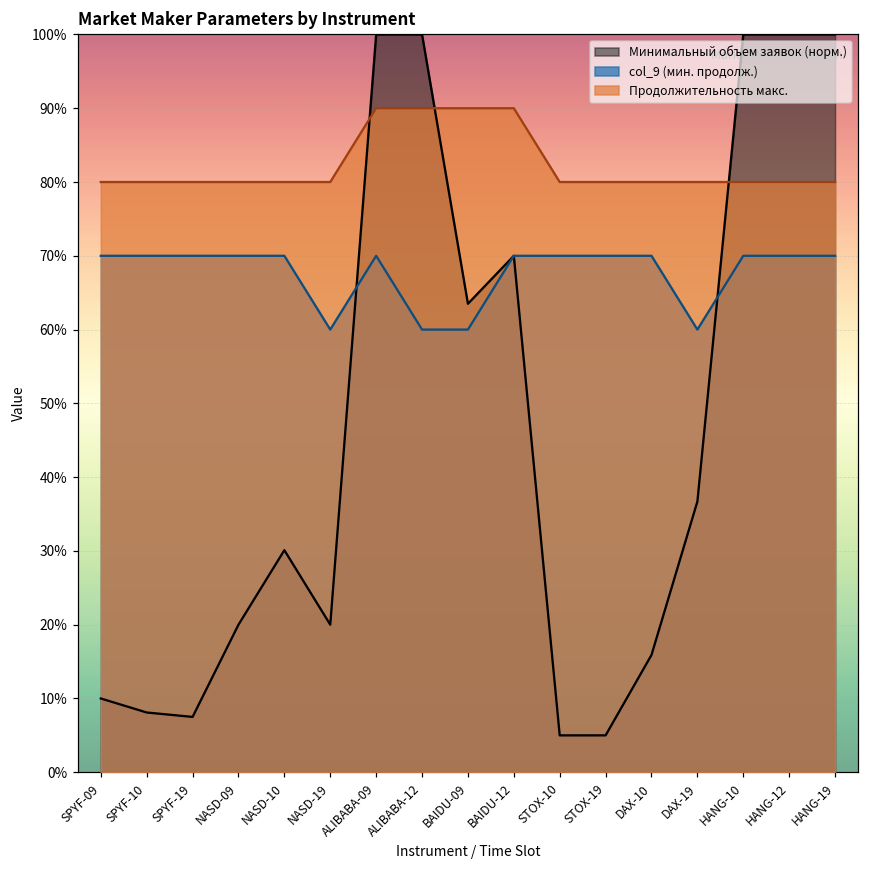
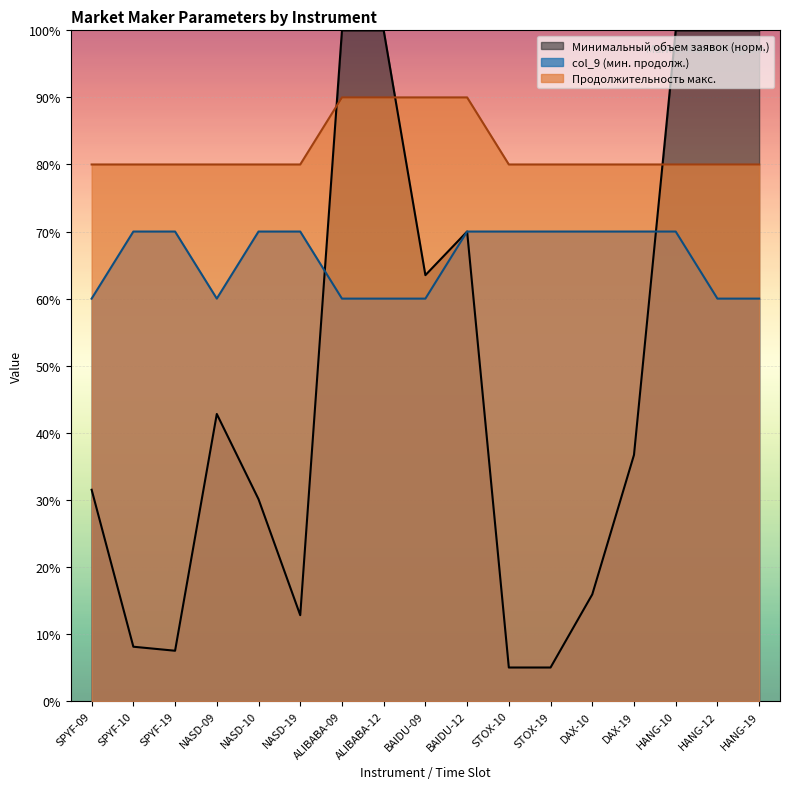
Минимальный объем заявок (норм.), SPYF-09: 10% -> 32%
col_9 (мин. продолж.), SPYF-09: 70% -> 60%
Минимальный объем заявок (норм.), NASD-09: 20% -> 43%
col_9 (мин. продолж.), NASD-09: 70% -> 60%
Минимальный объем заявок (норм.), NASD-19: 20% -> 13%
col_9 (мин. продолж.), NASD-19: 60% -> 70%
col_9 (мин. продолж.), ALIBABA-09: 70% -> 60%
col_9 (мин. продолж.), DAX-19: 60% -> 70%
col_9 (мин. продолж.), HANG-12: 70% -> 60%
col_9 (мин. продолж.), HANG-19: 70% -> 60%
